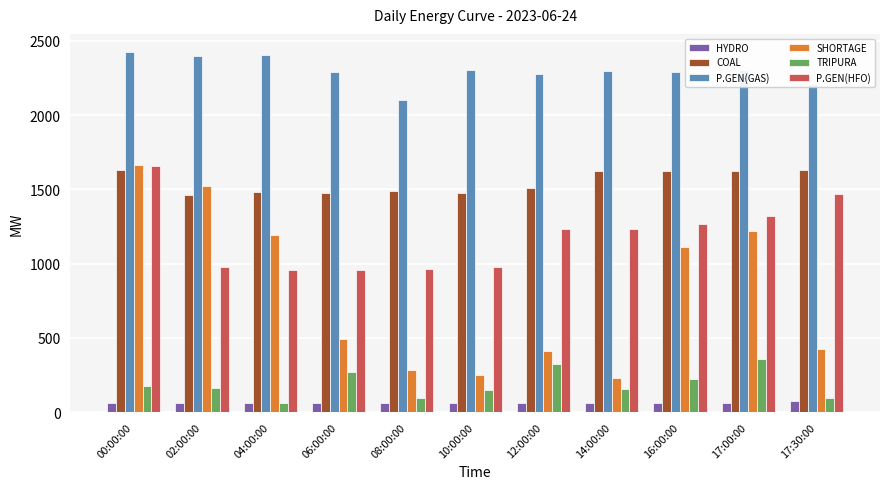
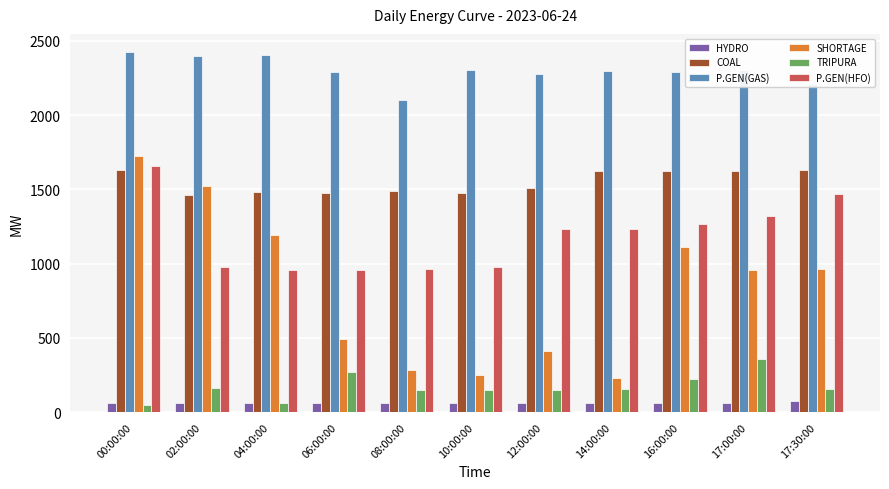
SHORTAGE, 00:00:00: 1670 -> 1720
TRIPURA, 00:00:00: 180 -> 50
TRIPURA, 08:00:00: 90 -> 150
TRIPURA, 12:00:00: 320 -> 150
SHORTAGE, 17:00:00: 1220 -> 960
SHORTAGE, 17:30:00: 430 -> 970
TRIPURA, 17:30:00: 90 -> 160
